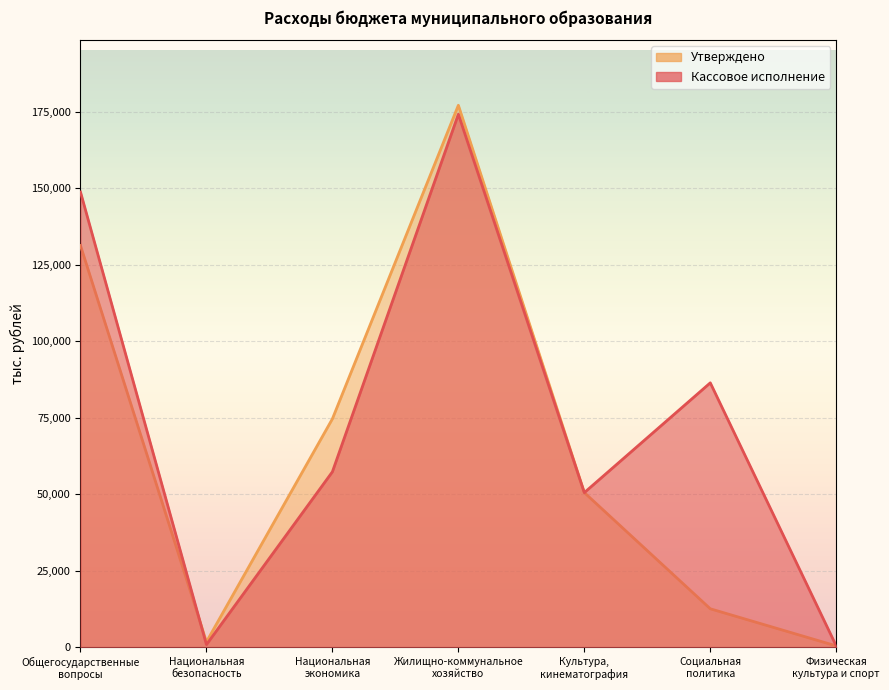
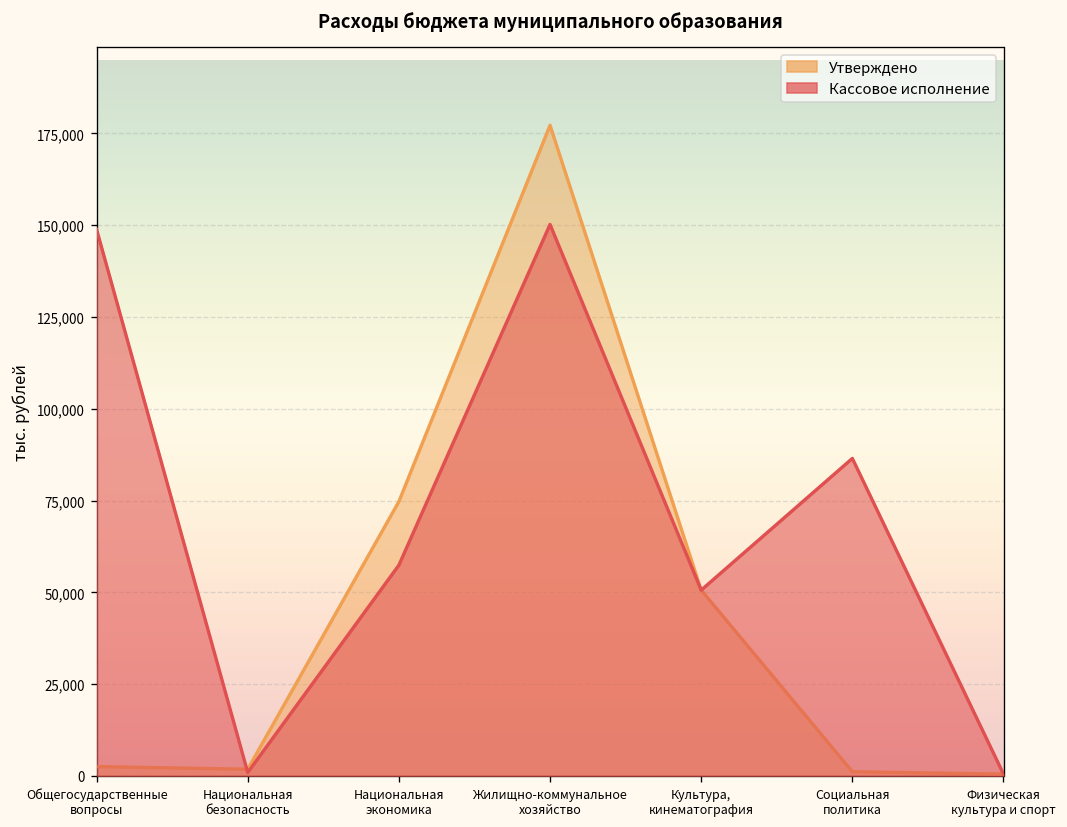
Утверждено, Общегосударственные вопросы: 131,000 -> 3,000
Кассовое исполнение, Жилищно-коммунальное хозяйство: 174,000 -> 150,000
Утверждено, Социальная политика: 13,000 -> 1,000
